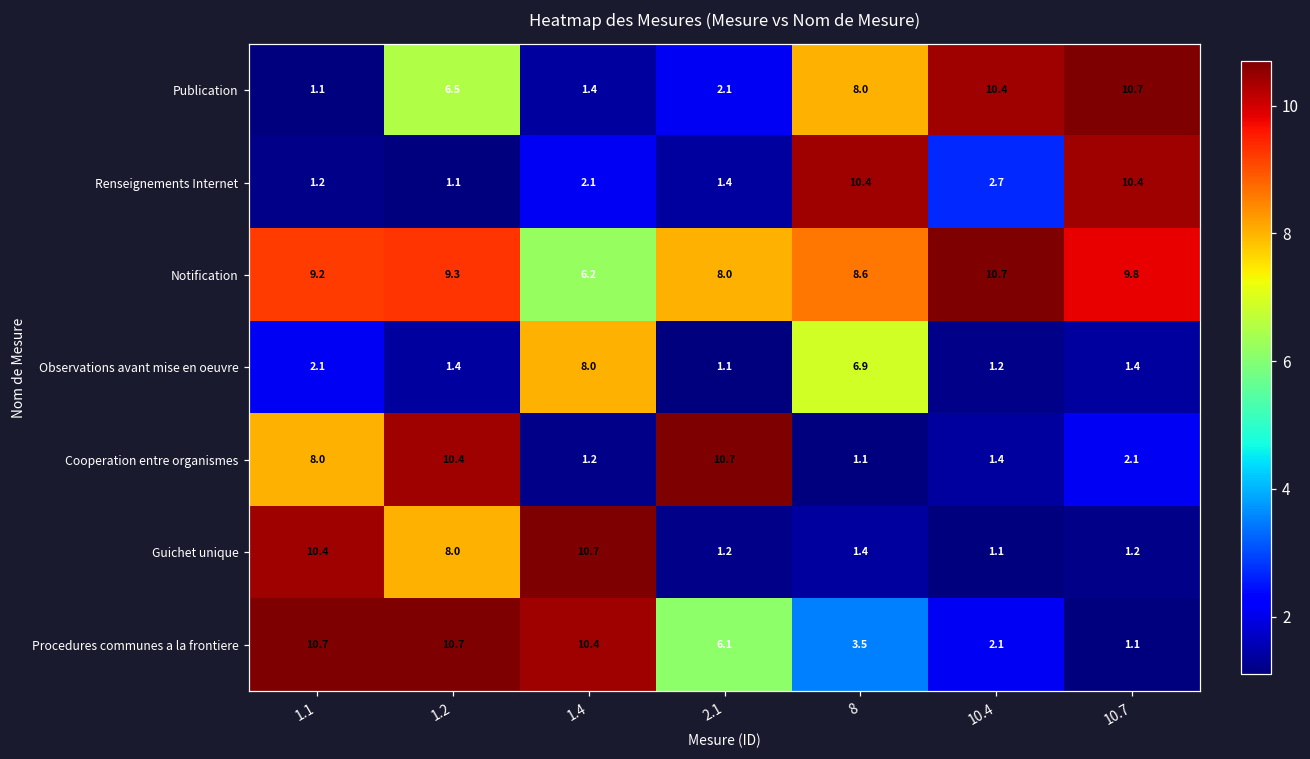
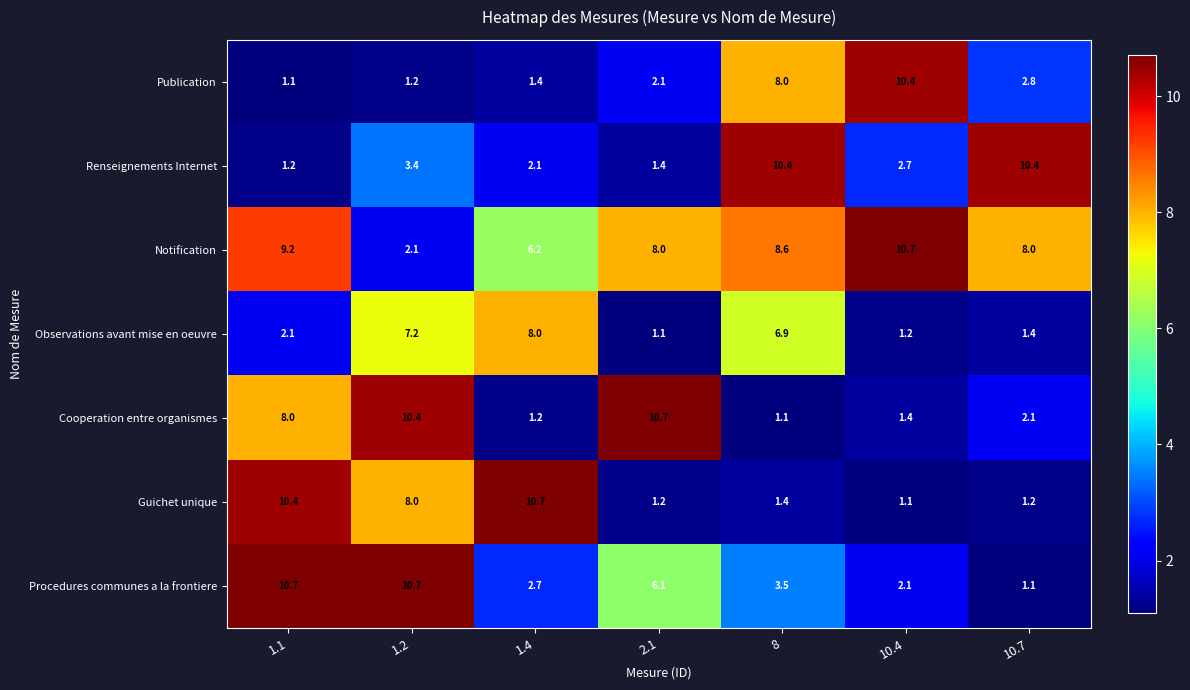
Publication, 1.2: 6.5 -> 1.2
Publication, 10.7: 10.7 -> 2.8
Renseignements Internet, 1.2: 1.1 -> 3.4
Notification, 1.2: 9.3 -> 2.1
Notification, 10.7: 9.8 -> 8.0
Observations avant mise en oeuvre, 1.2: 1.4 -> 7.2
Procedures communes a la frontiere, 1.4: 10.4 -> 2.7
